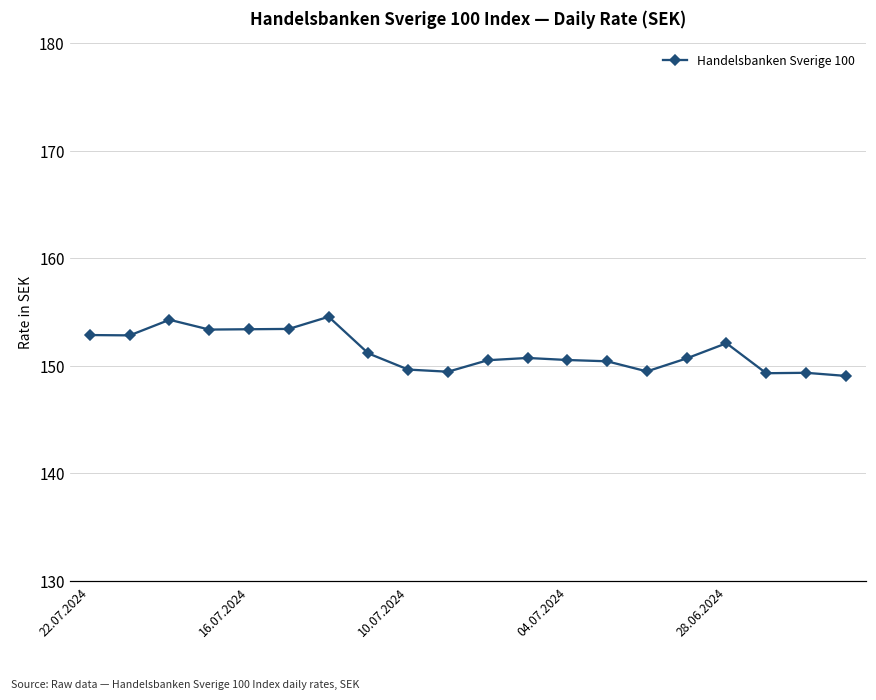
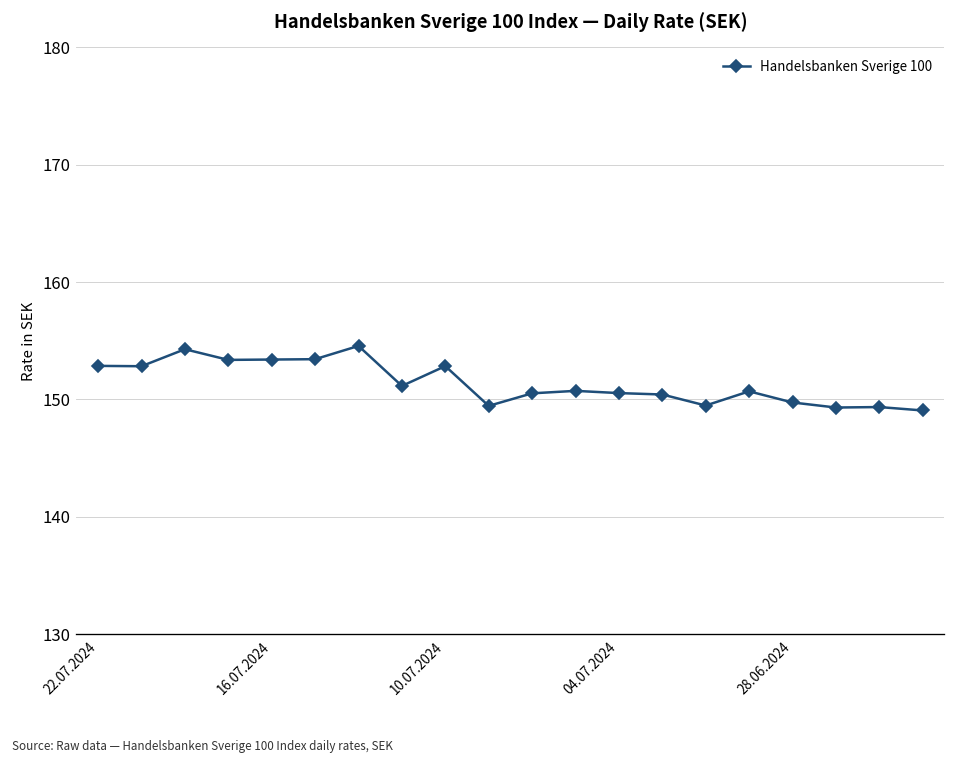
10.07.2024: 150 -> 153
28.06.2024: 152 -> 150
